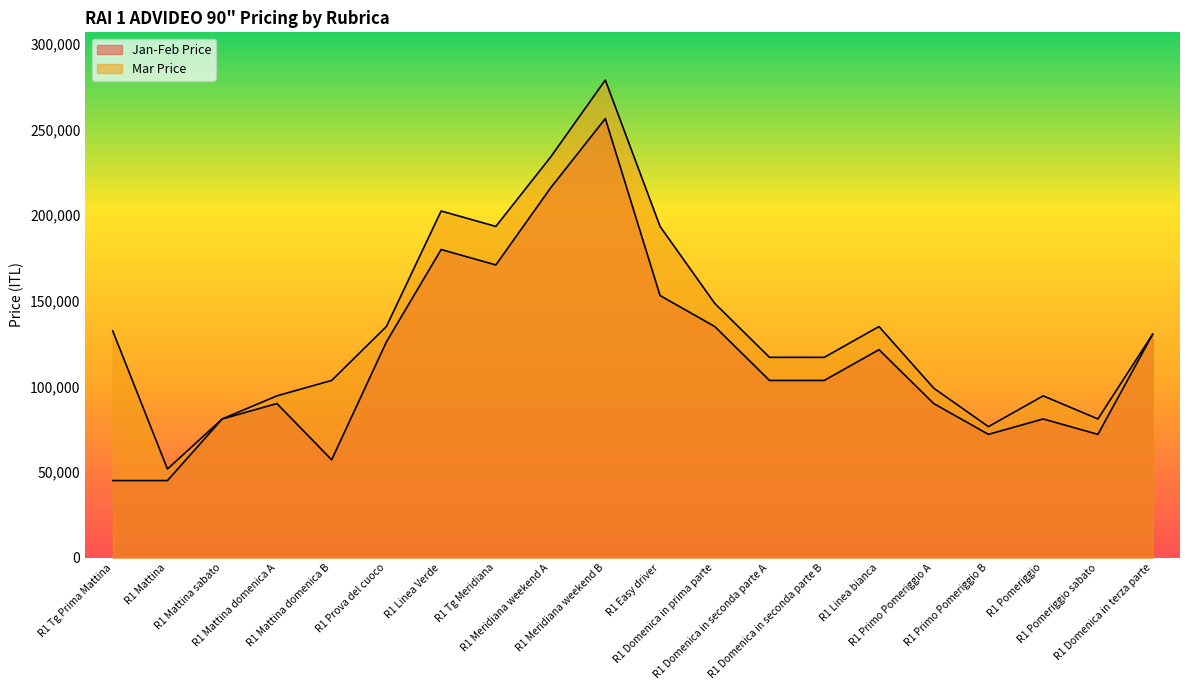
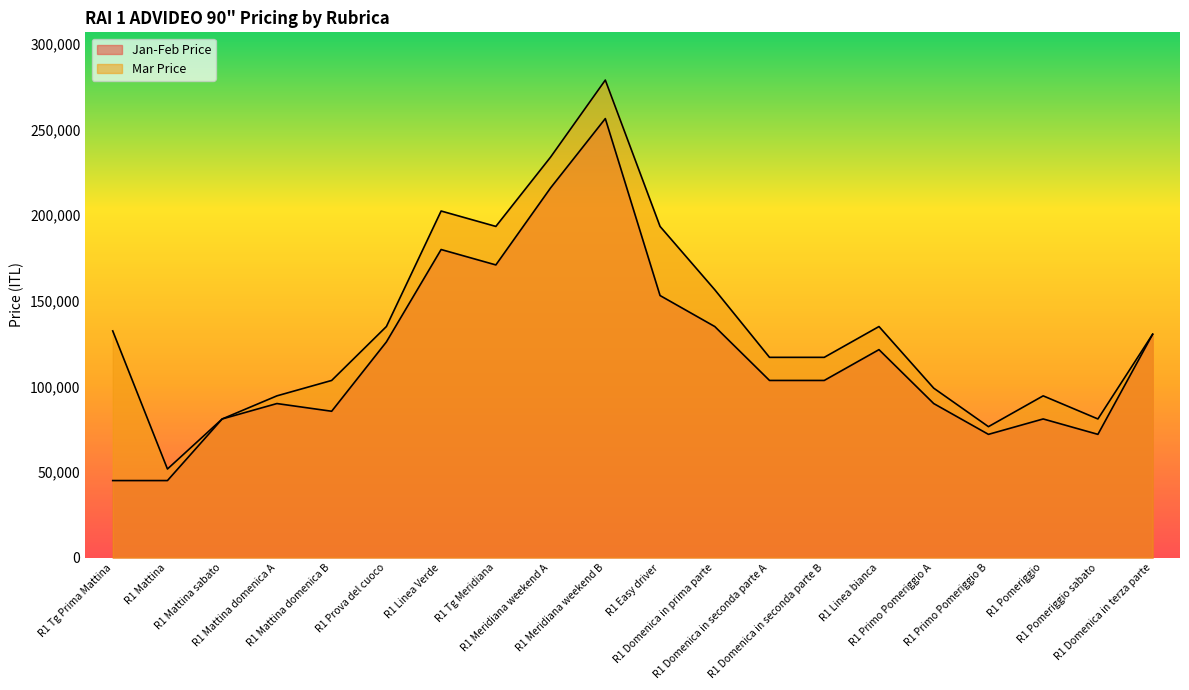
Jan-Feb Price, R1 Mattina domenica B: 57,000 -> 86,000
Mar Price, R1 Domenica in prima parte: 149,000 -> 156,000
